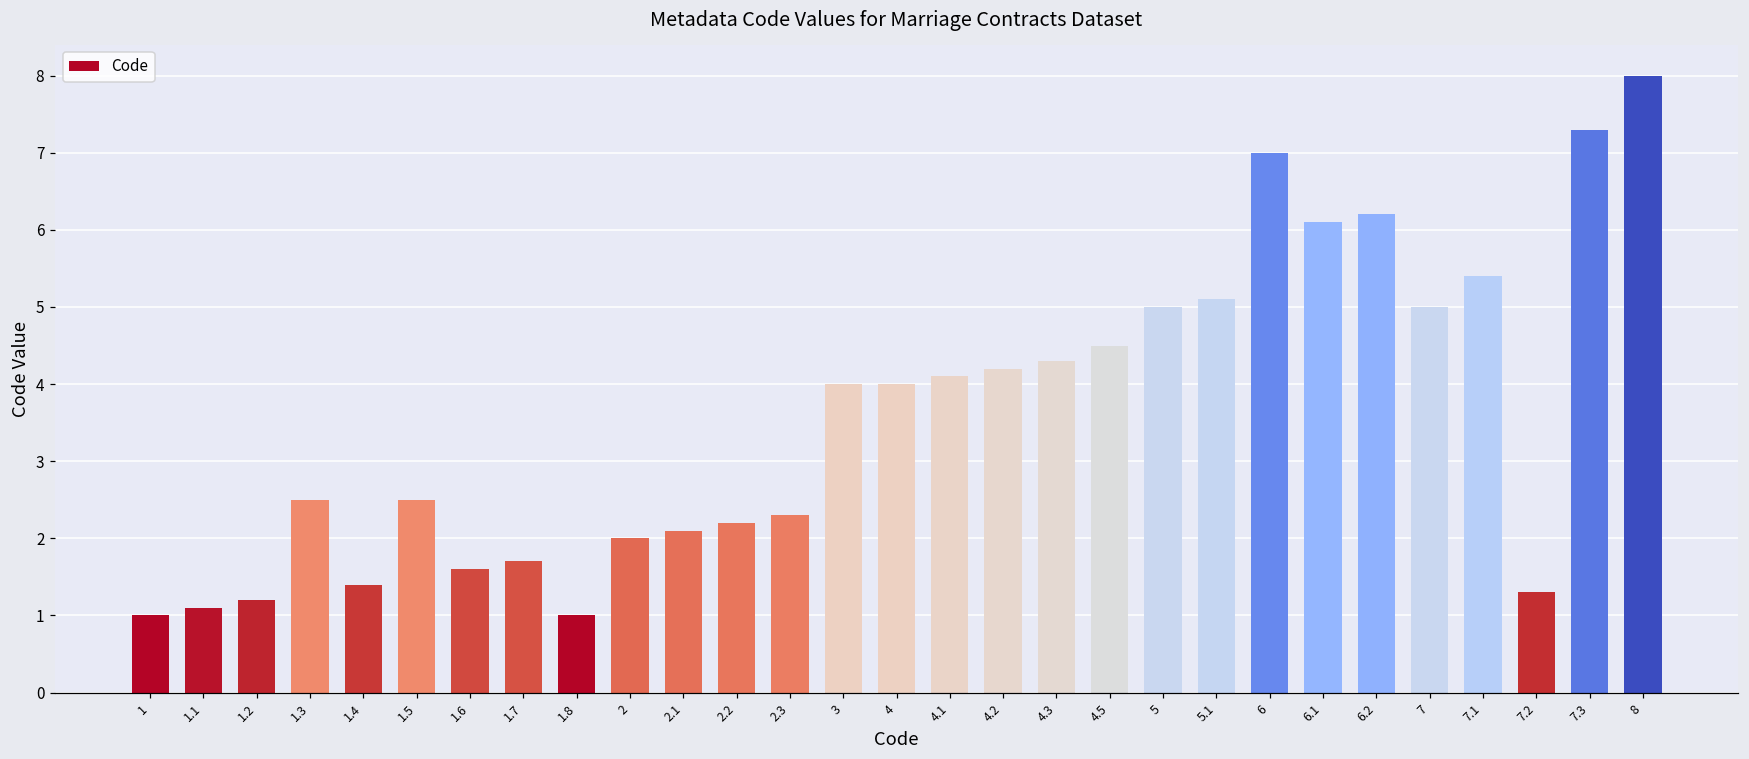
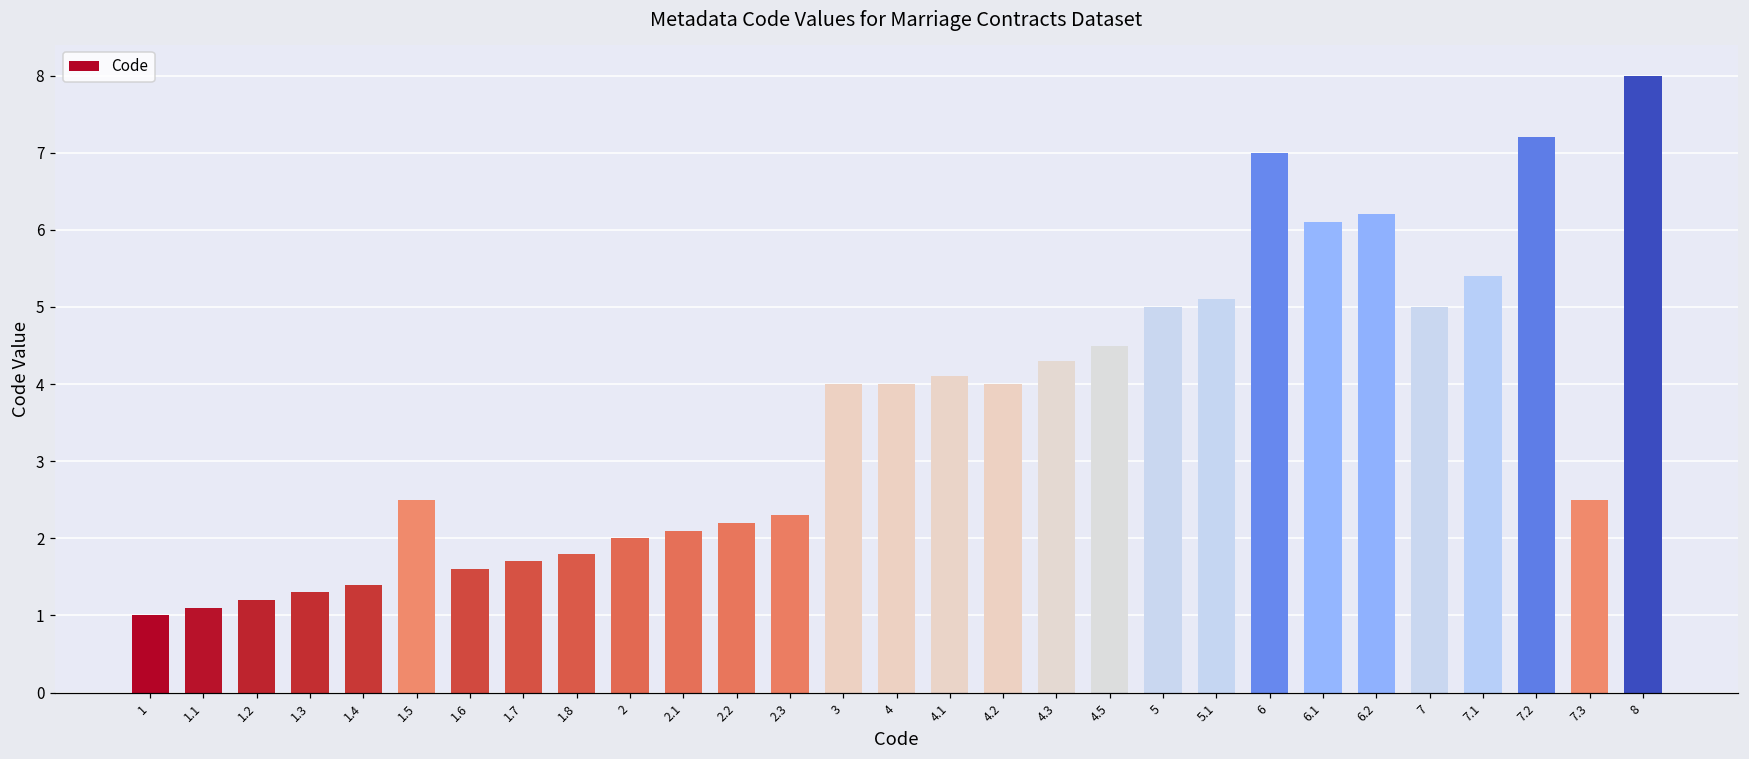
1.3: 2.5 -> 1.3
1.8: 1.0 -> 1.8
4.2: 4.2 -> 4.0
7.2: 1.3 -> 7.2
7.3: 7.3 -> 2.5
